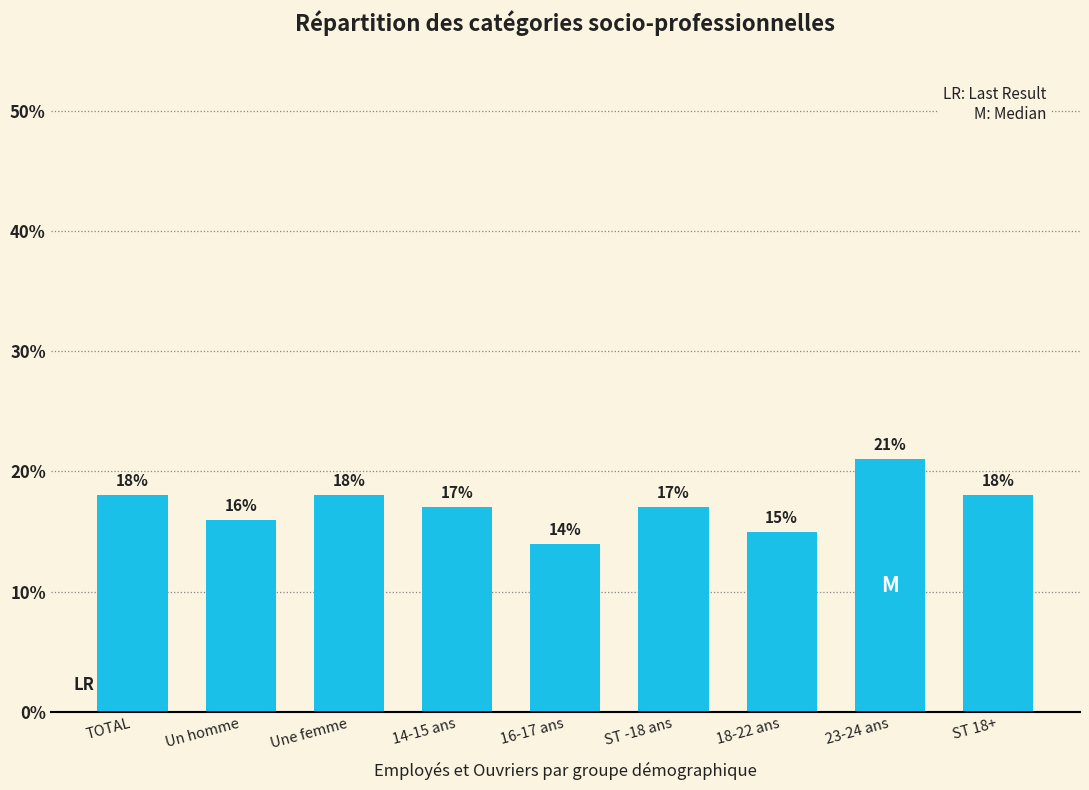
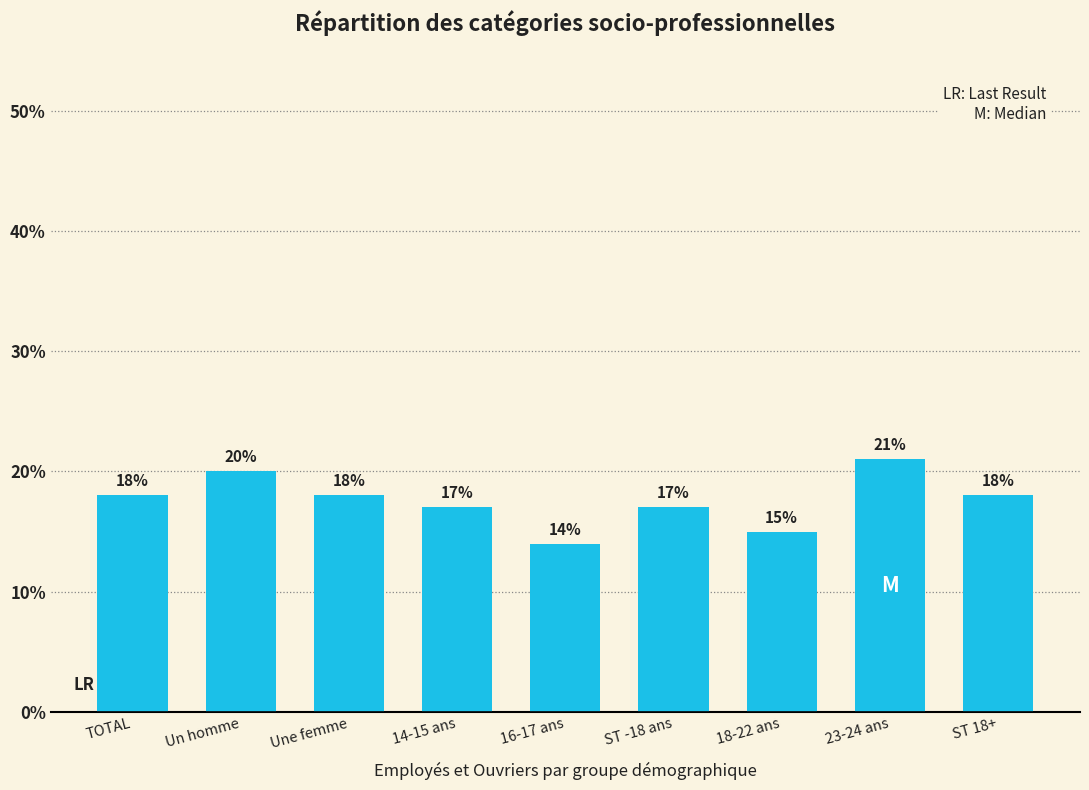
Un homme: 16% -> 20%
